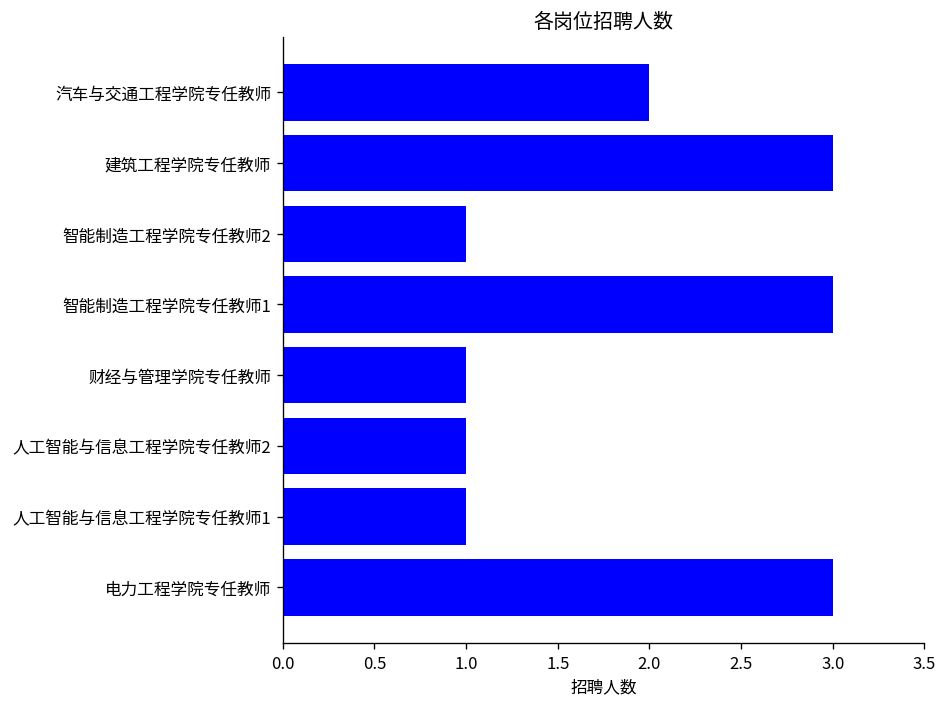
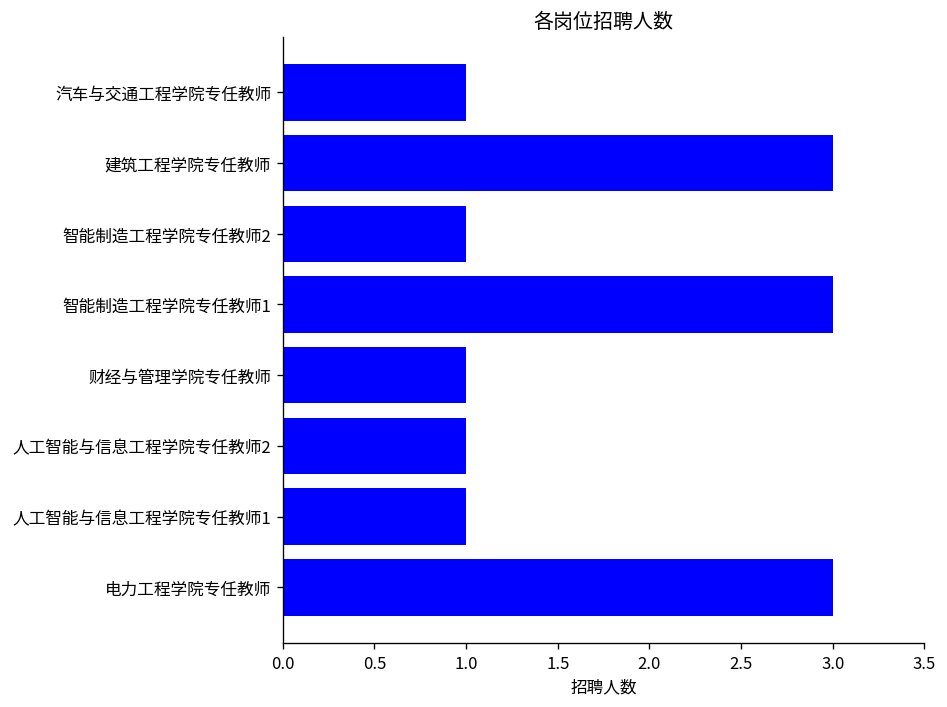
汽车与交通工程学院专任教师: 2 -> 1
